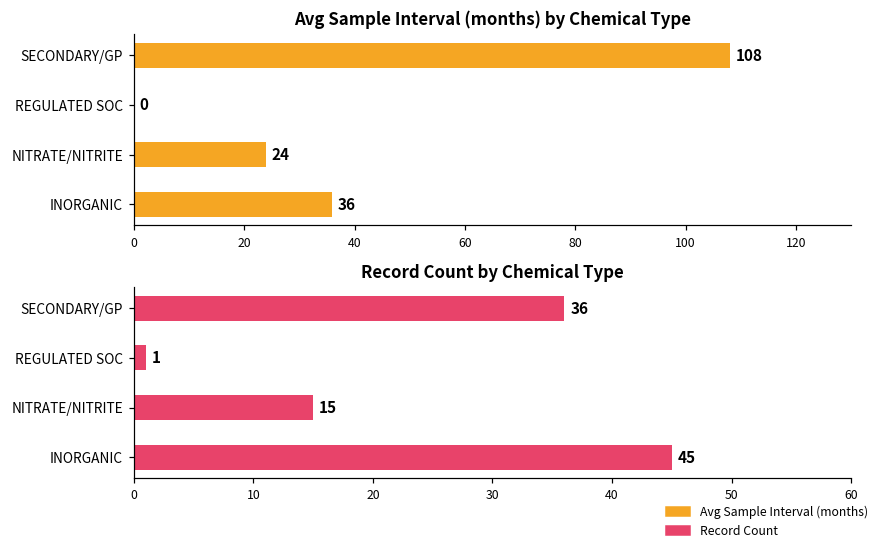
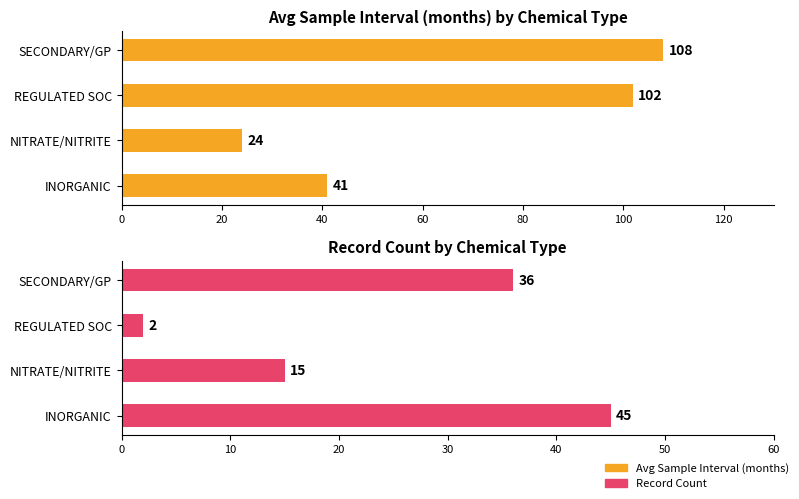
Avg Sample Interval (months) by Chemical Type, REGULATED SOC: 0 -> 102
Avg Sample Interval (months) by Chemical Type, INORGANIC: 36 -> 41
Record Count by Chemical Type, REGULATED SOC: 1 -> 2
